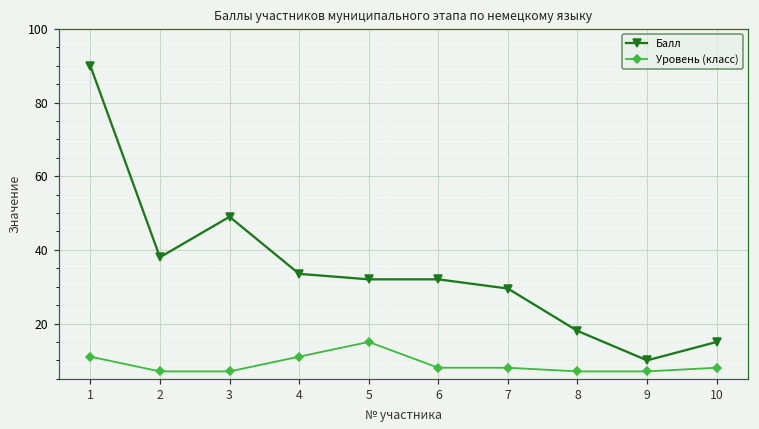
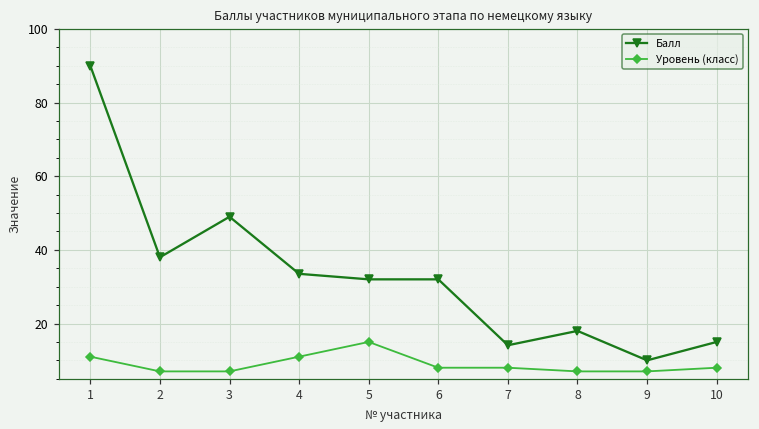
Балл, 7: 30 -> 14
